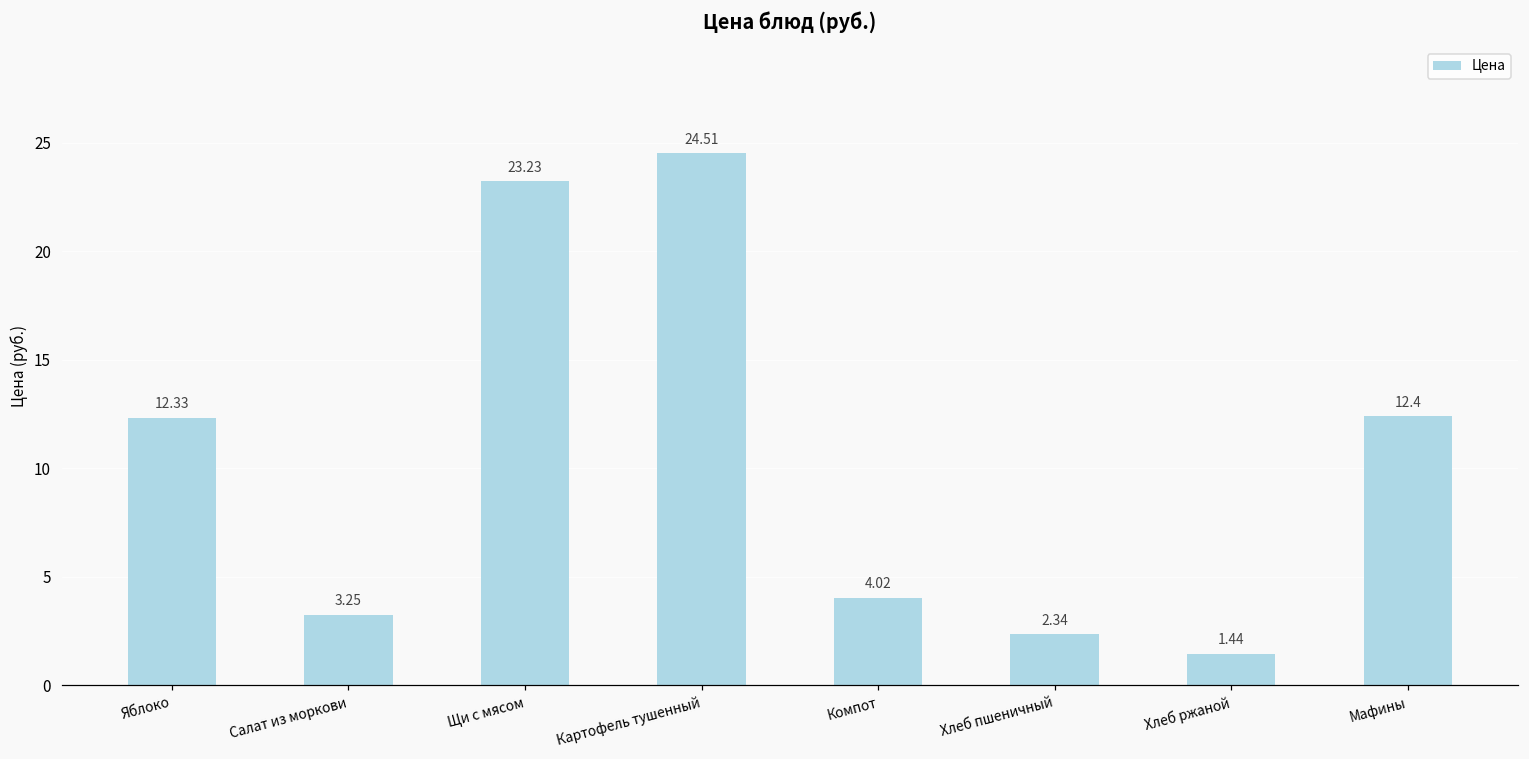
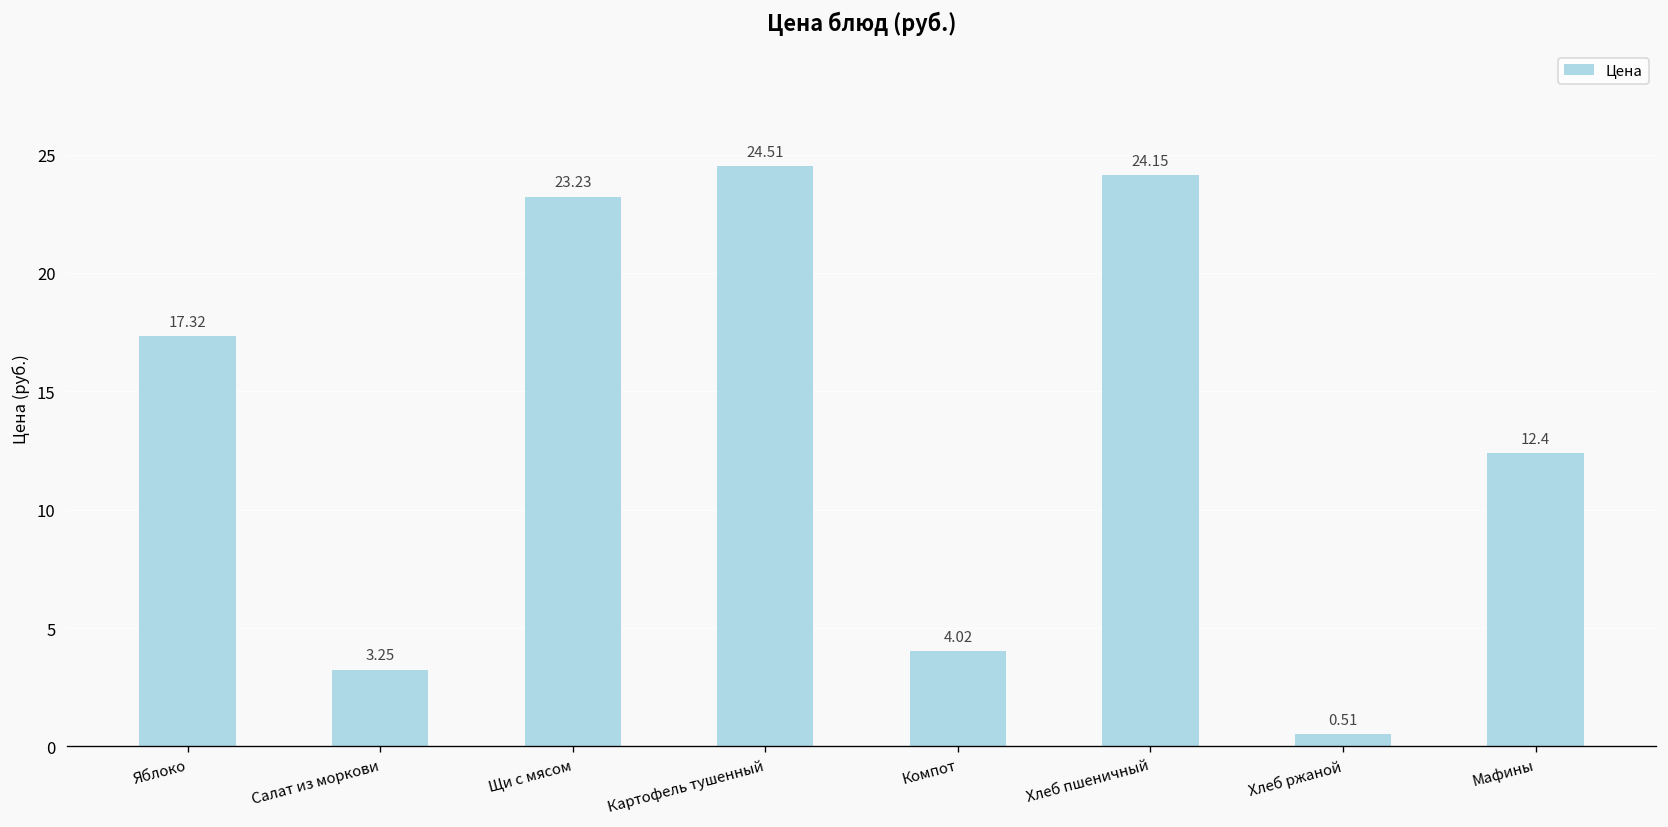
Яблоко: 12.33 -> 17.32
Хлеб пшеничный: 2.34 -> 24.15
Хлеб ржаной: 1.44 -> 0.51
